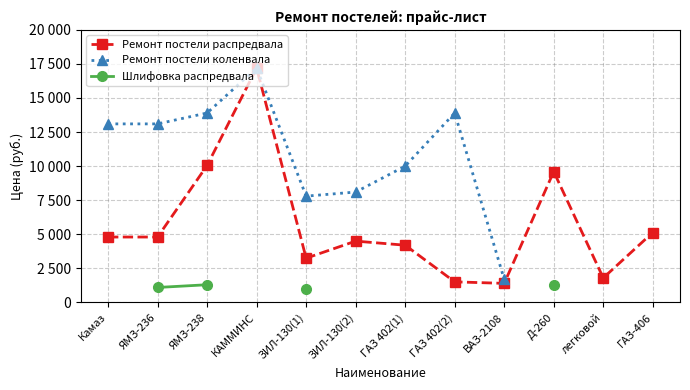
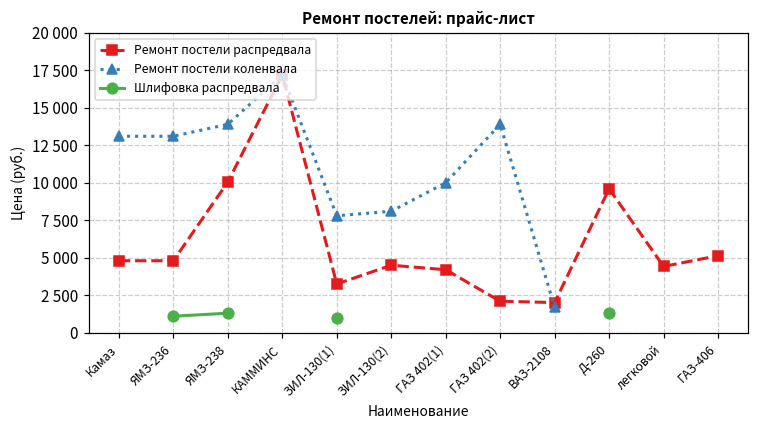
Ремонт постели распредвала, ГАЗ 402(2): 1500 -> 2100
Ремонт постели распредвала, ВАЗ-2108: 1400 -> 2000
Ремонт постели распредвала, легковой: 1800 -> 4400
